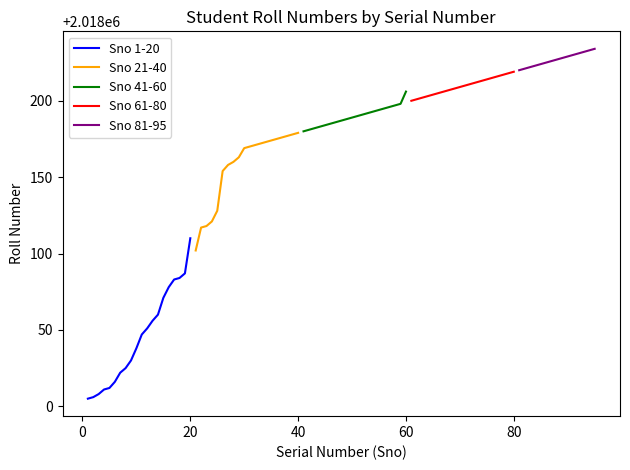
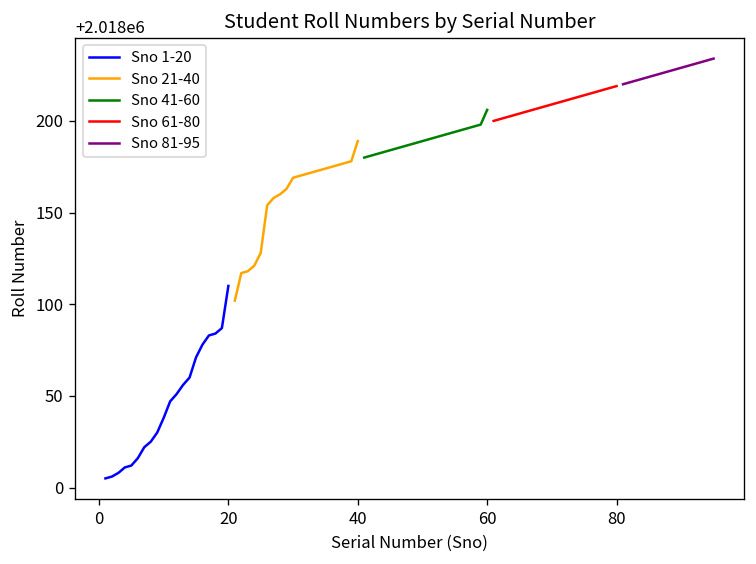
Sno 21-40, 40: 2018179 -> 2018189
